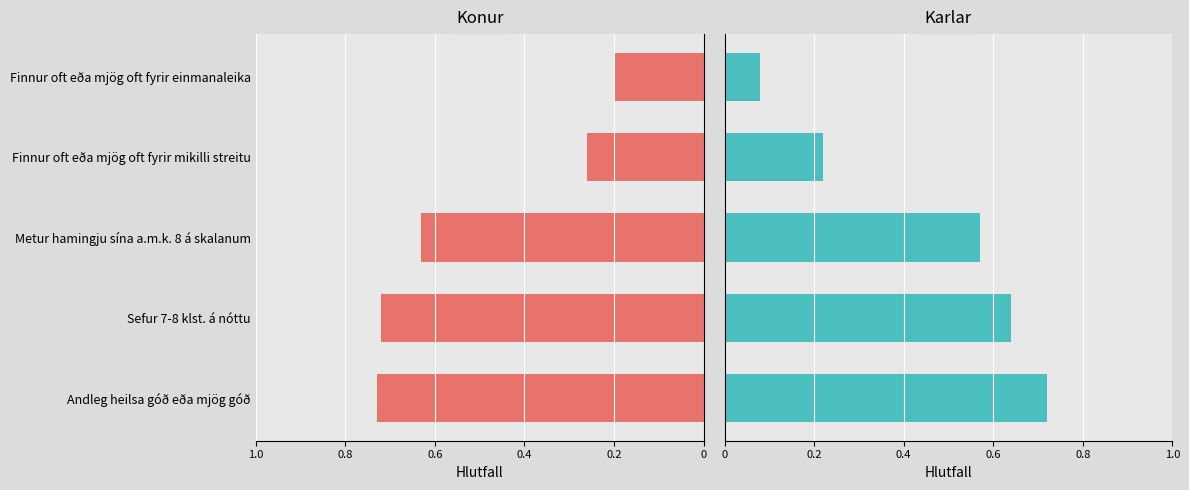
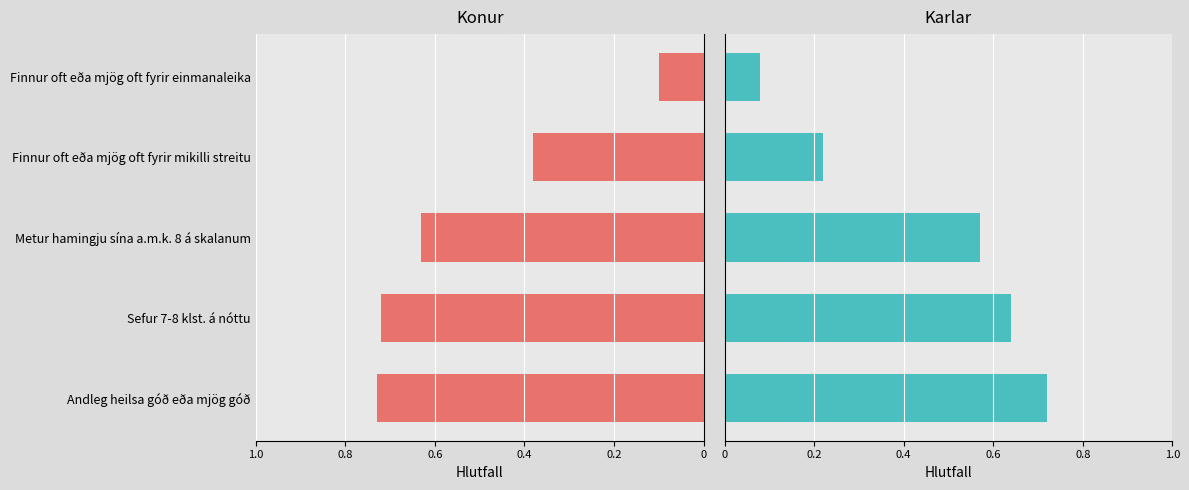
Konur, Finnur oft eða mjög oft fyrir einmanaleika: 0.2 -> 0.1
Konur, Finnur oft eða mjög oft fyrir mikilli streitu: 0.26 -> 0.38
